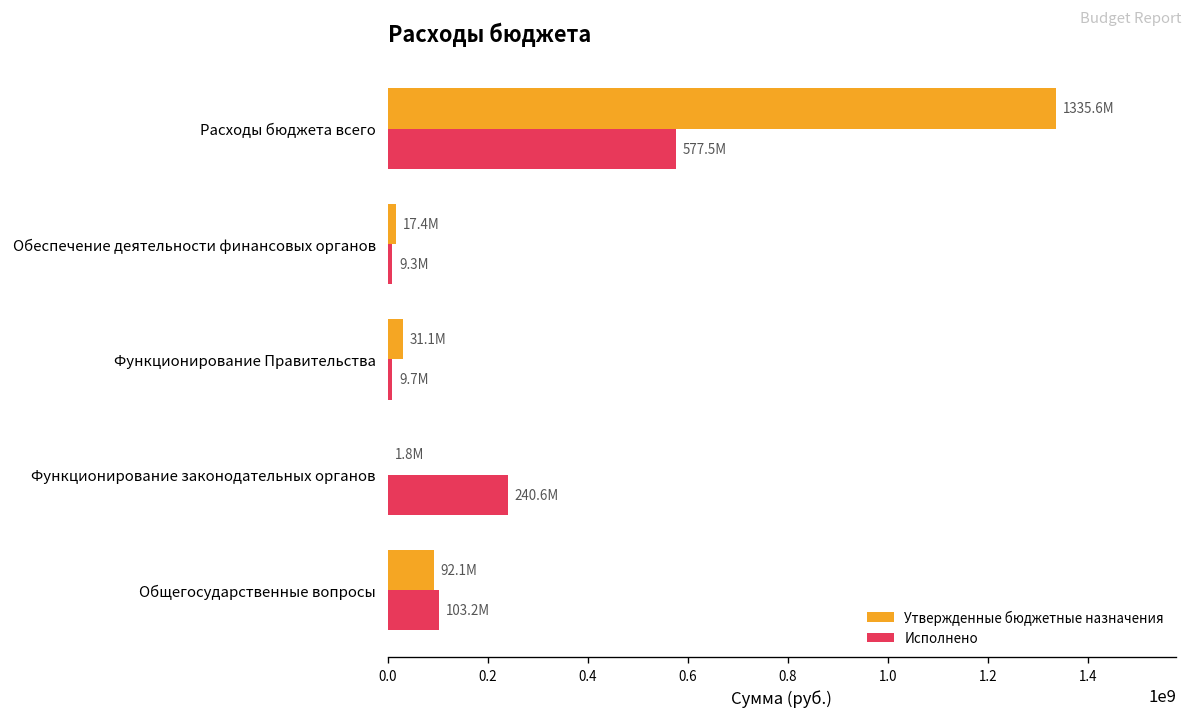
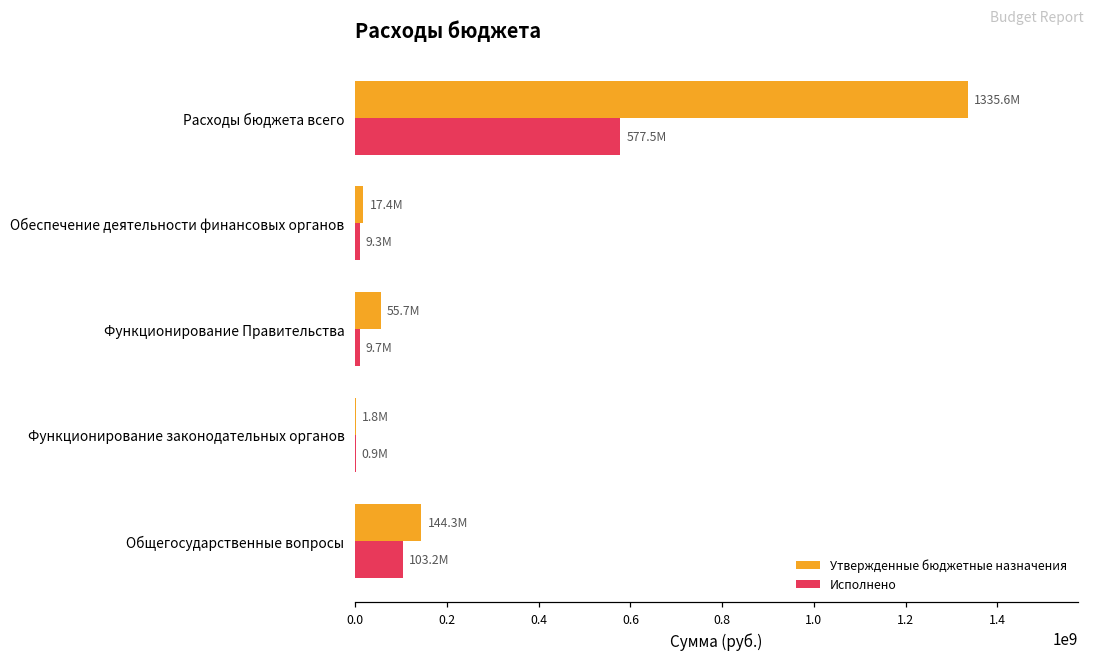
Утвержденные бюджетные назначения, Функционирование Правительства: 31.1M -> 55.7M
Исполнено, Функционирование законодательных органов: 240.6M -> 0.9M
Утвержденные бюджетные назначения, Общегосударственные вопросы: 92.1M -> 144.3M
